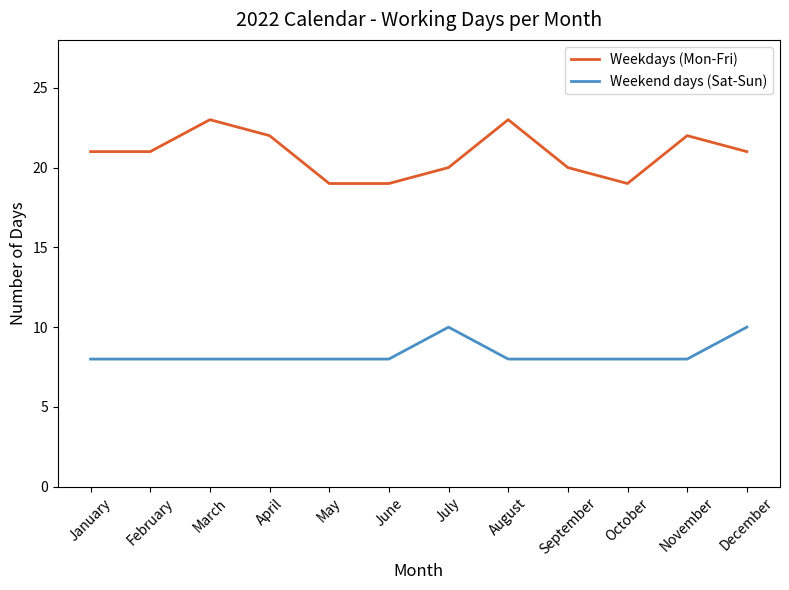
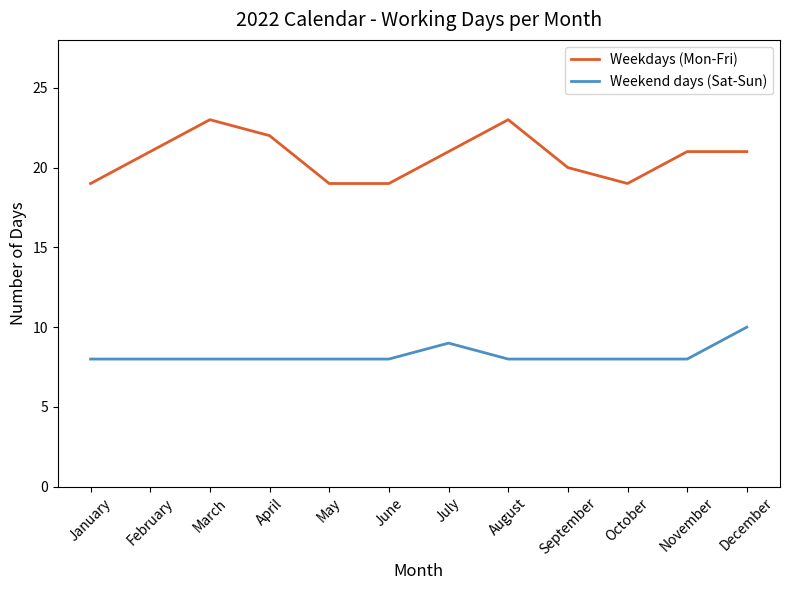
Weekdays (Mon-Fri), January: 21 -> 19
Weekdays (Mon-Fri), July: 20 -> 21
Weekend days (Sat-Sun), July: 10 -> 9
Weekdays (Mon-Fri), November: 22 -> 21
